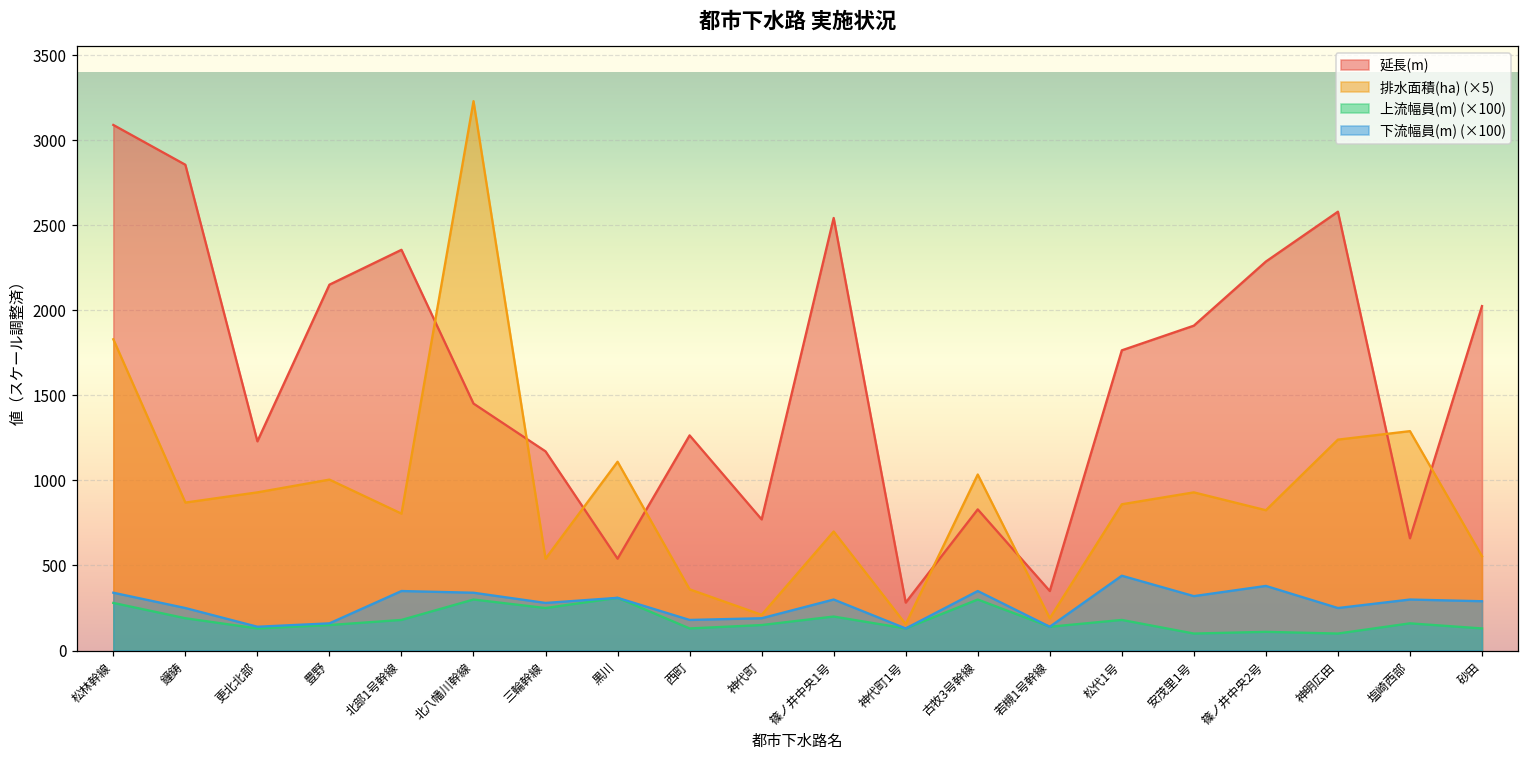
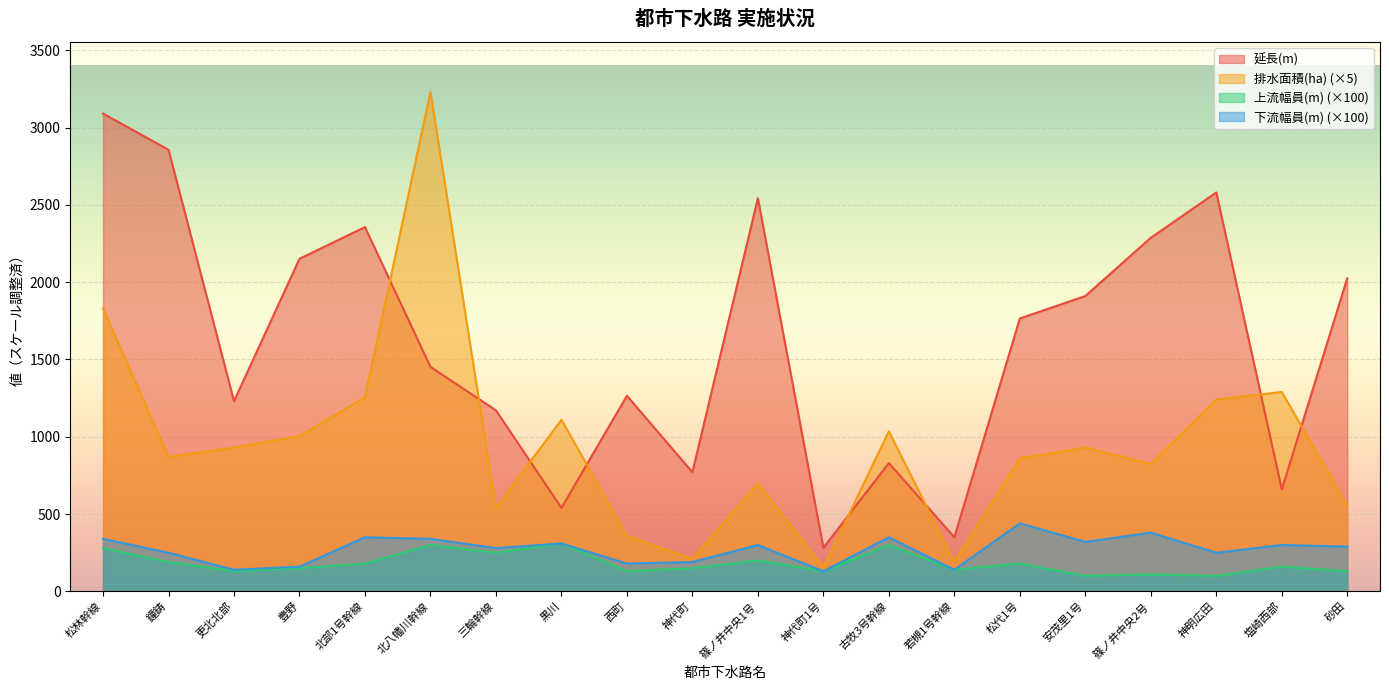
排水面積(ha) (×5), 北部1号幹線: 810 -> 1260
